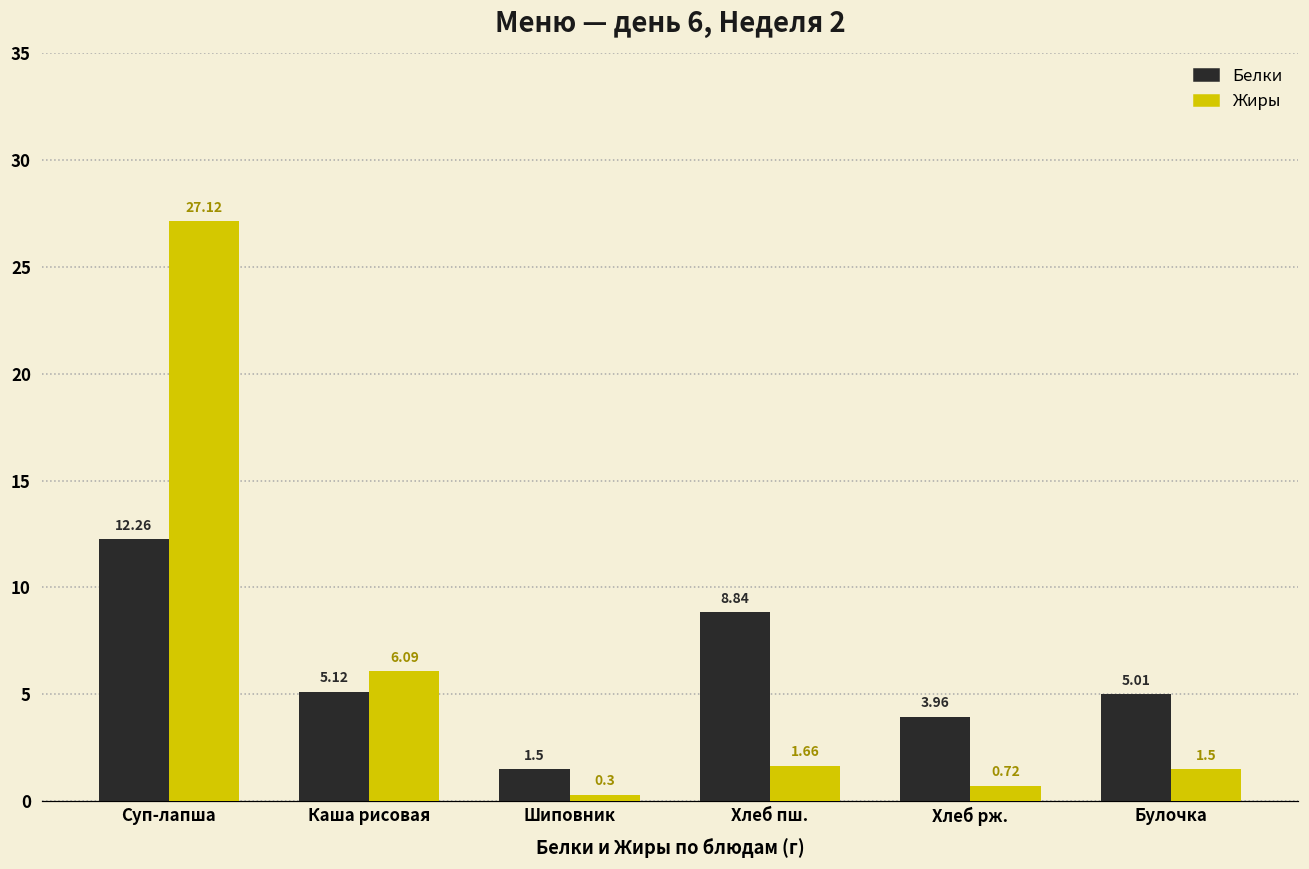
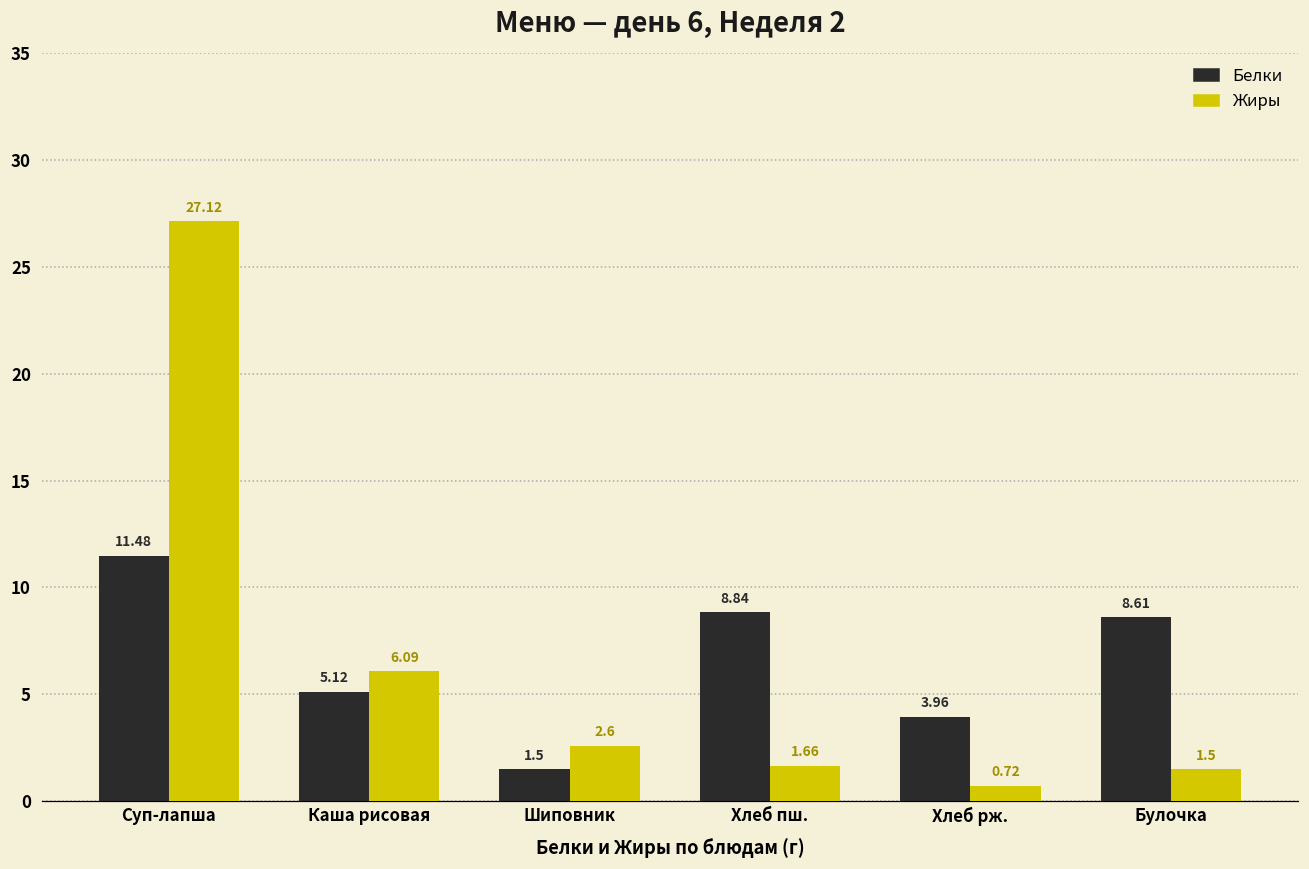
Белки, Суп-лапша: 12.26 -> 11.48
Жиры, Шиповник: 0.3 -> 2.6
Белки, Булочка: 5.01 -> 8.61
